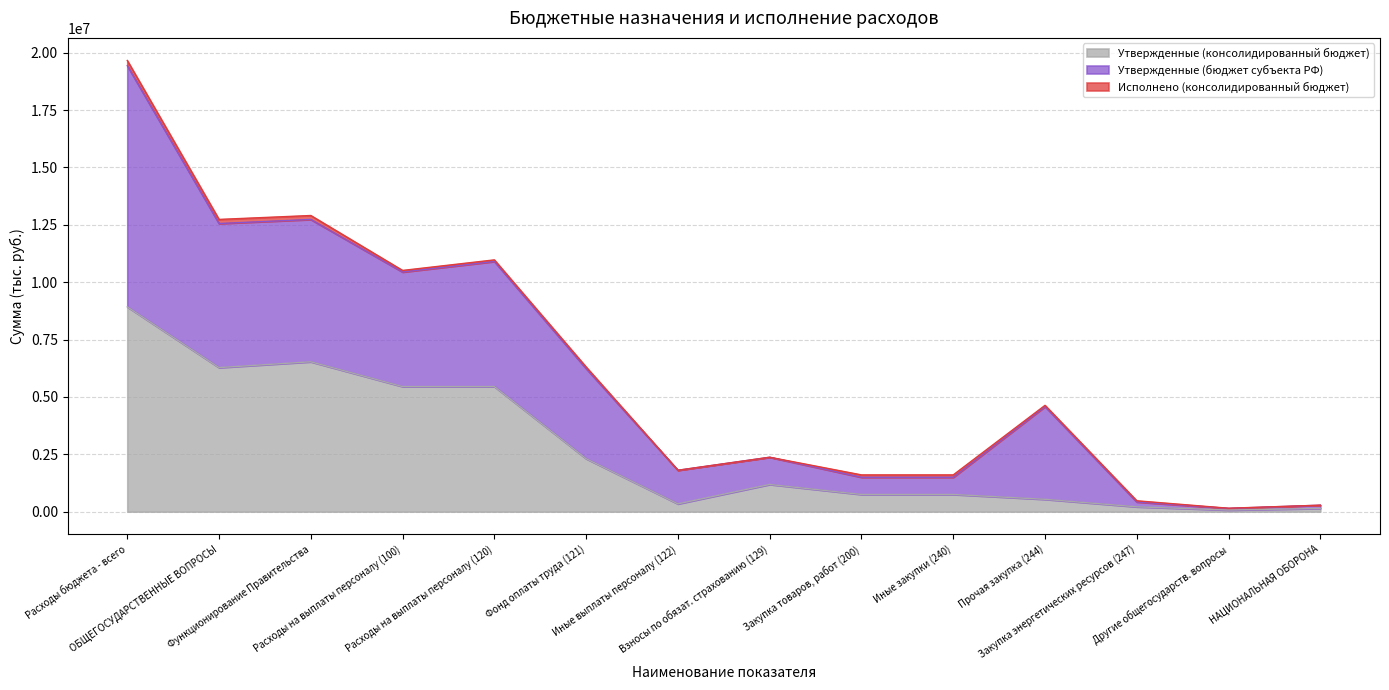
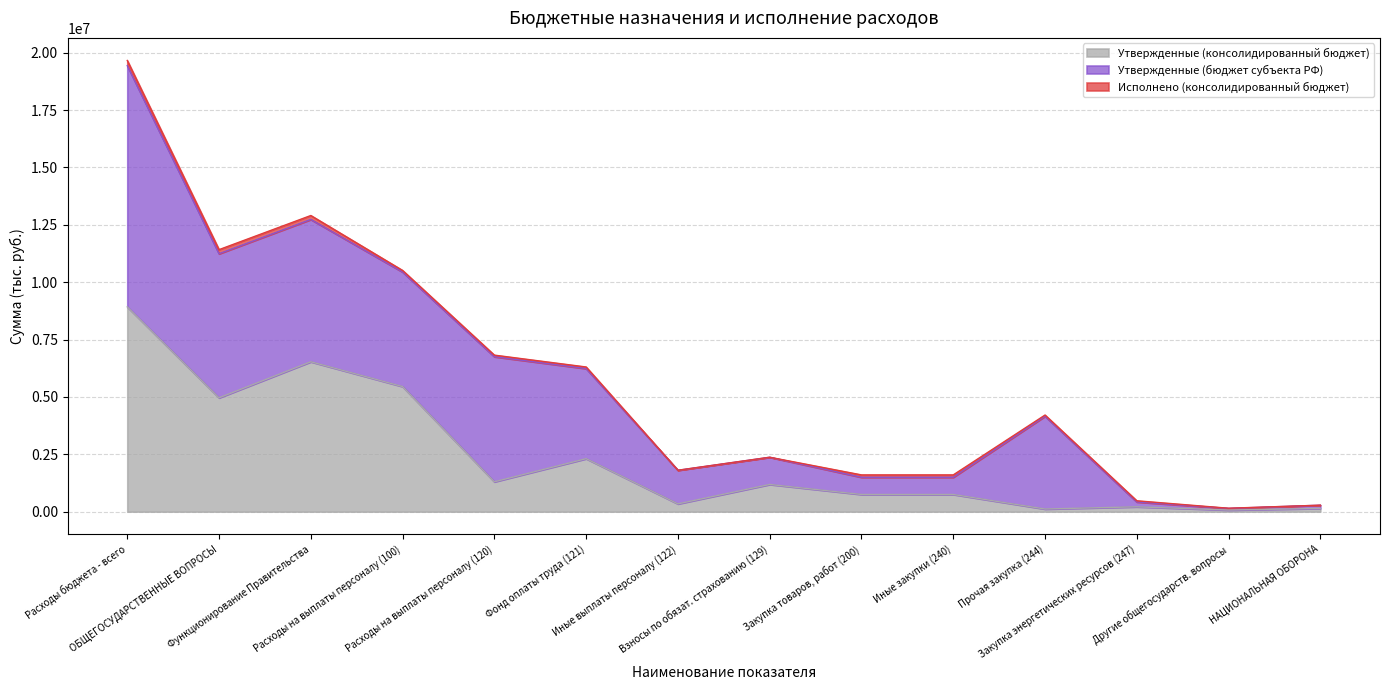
Утвержденные (консолидированный бюджет), ОБЩЕГОСУДАРСТВЕННЫЕ ВОПРОСЫ: 6300000 -> 5000000
Утвержденные (консолидированный бюджет), Расходы на выплаты персоналу (120): 5500000 -> 1300000
Утвержденные (консолидированный бюджет), Прочая закупка (244): 500000 -> 100000
